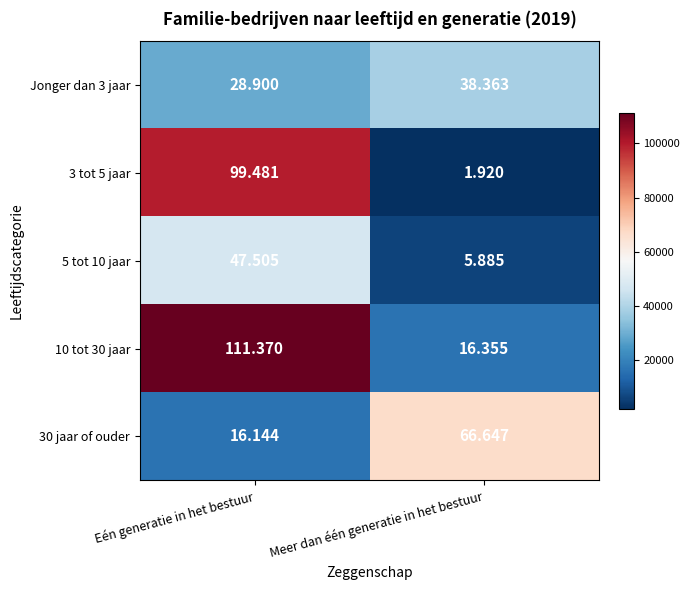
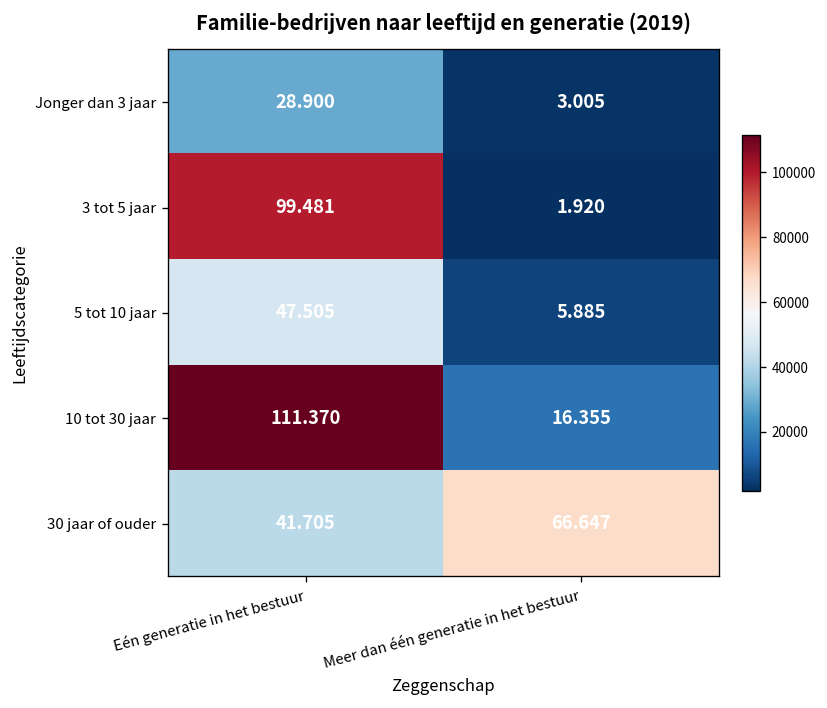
Jonger dan 3 jaar, Meer dan één generatie in het bestuur: 38.363 -> 3.005
30 jaar of ouder, Eén generatie in het bestuur: 16.144 -> 41.705
